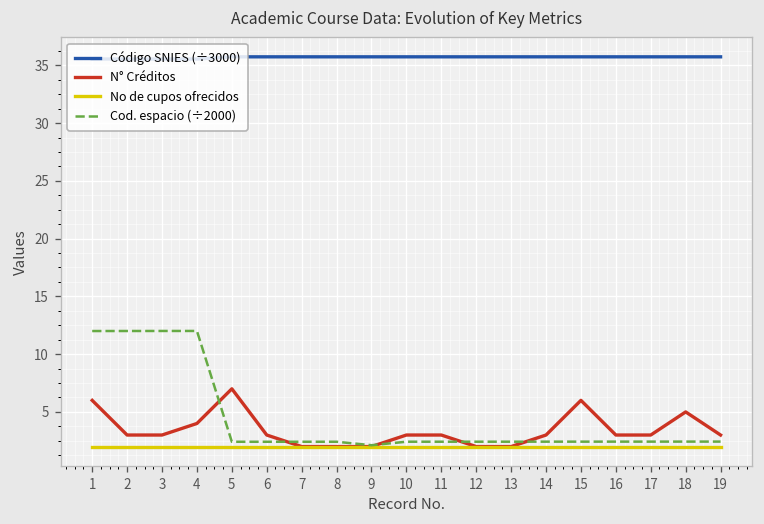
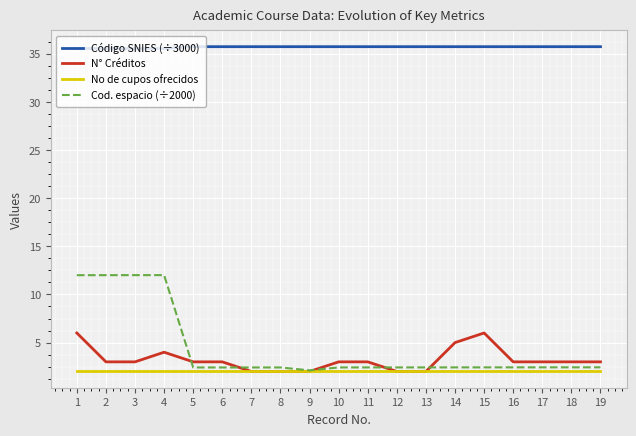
N° Créditos, 5: 7 -> 3
N° Créditos, 14: 3 -> 5
N° Créditos, 18: 5 -> 3
